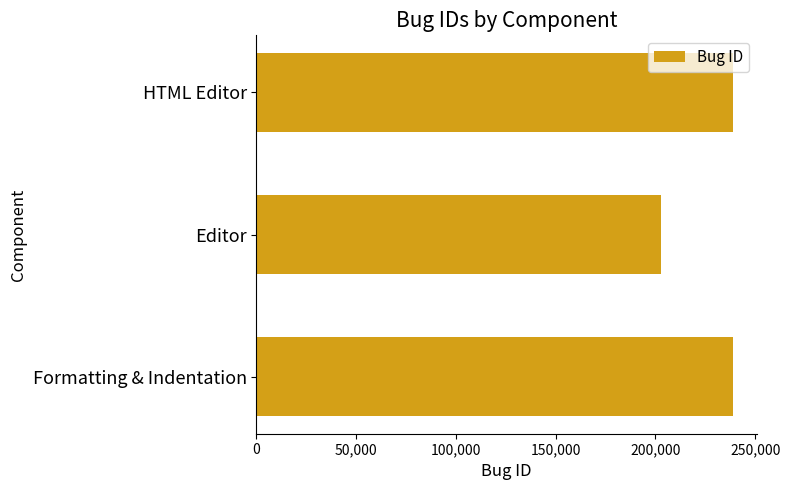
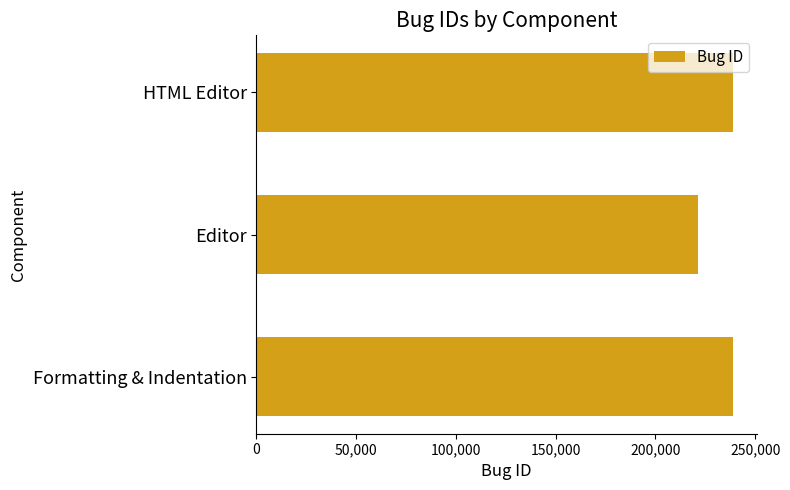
Editor: 203,000 -> 221,000
